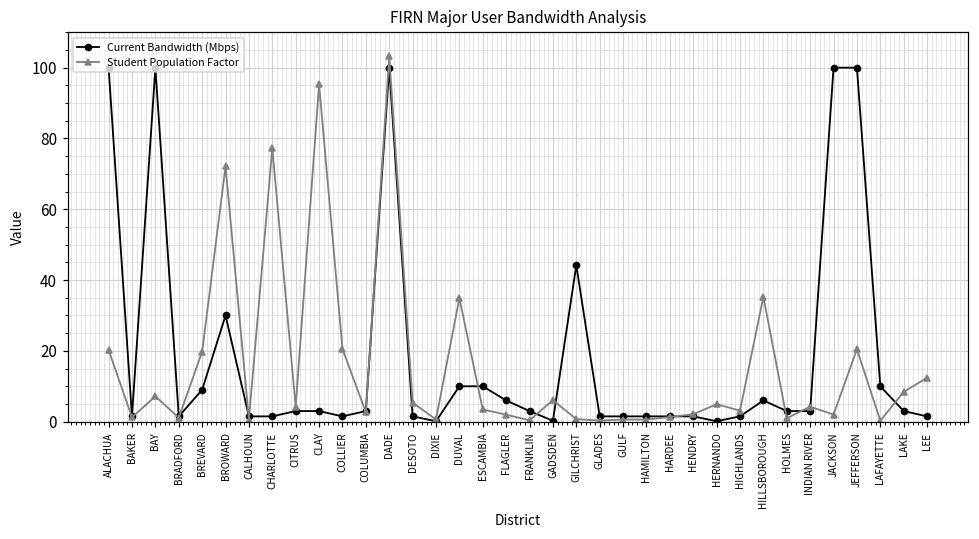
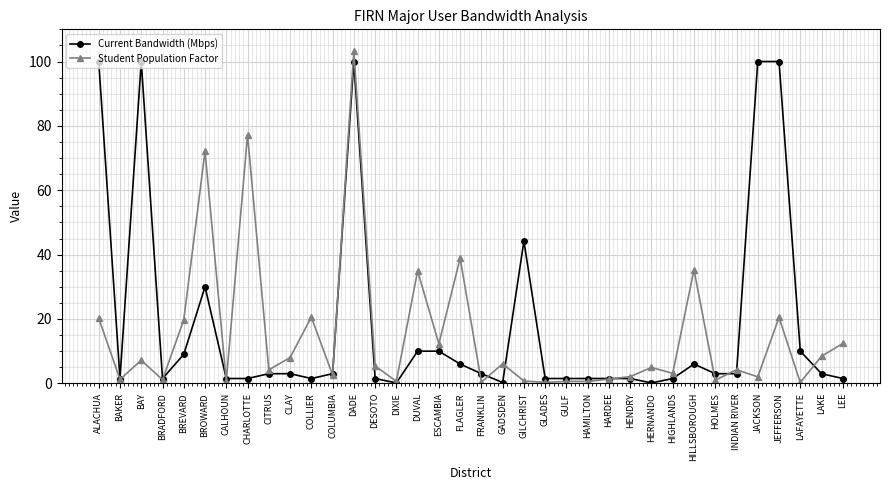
Student Population Factor, CLAY: 95 -> 8
Student Population Factor, ESCAMBIA: 3 -> 12
Student Population Factor, FLAGLER: 2 -> 39
